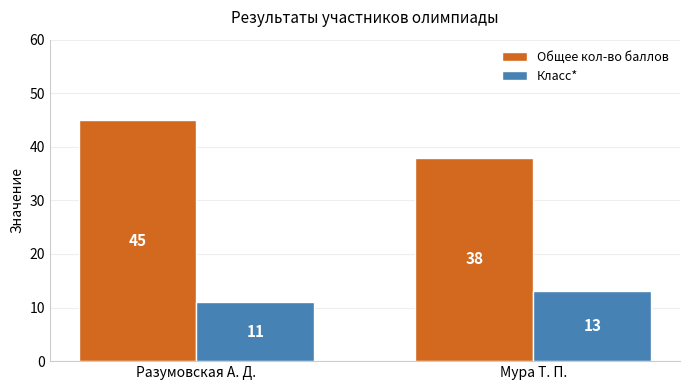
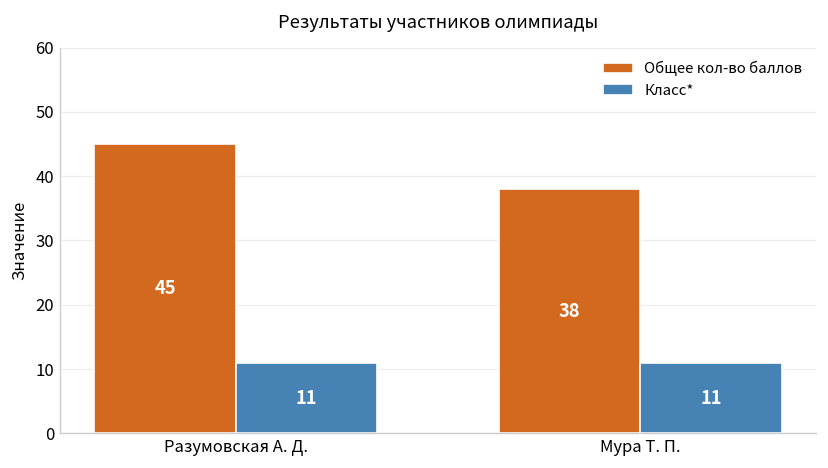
Класс*, Мура Т. П.: 13 -> 11
